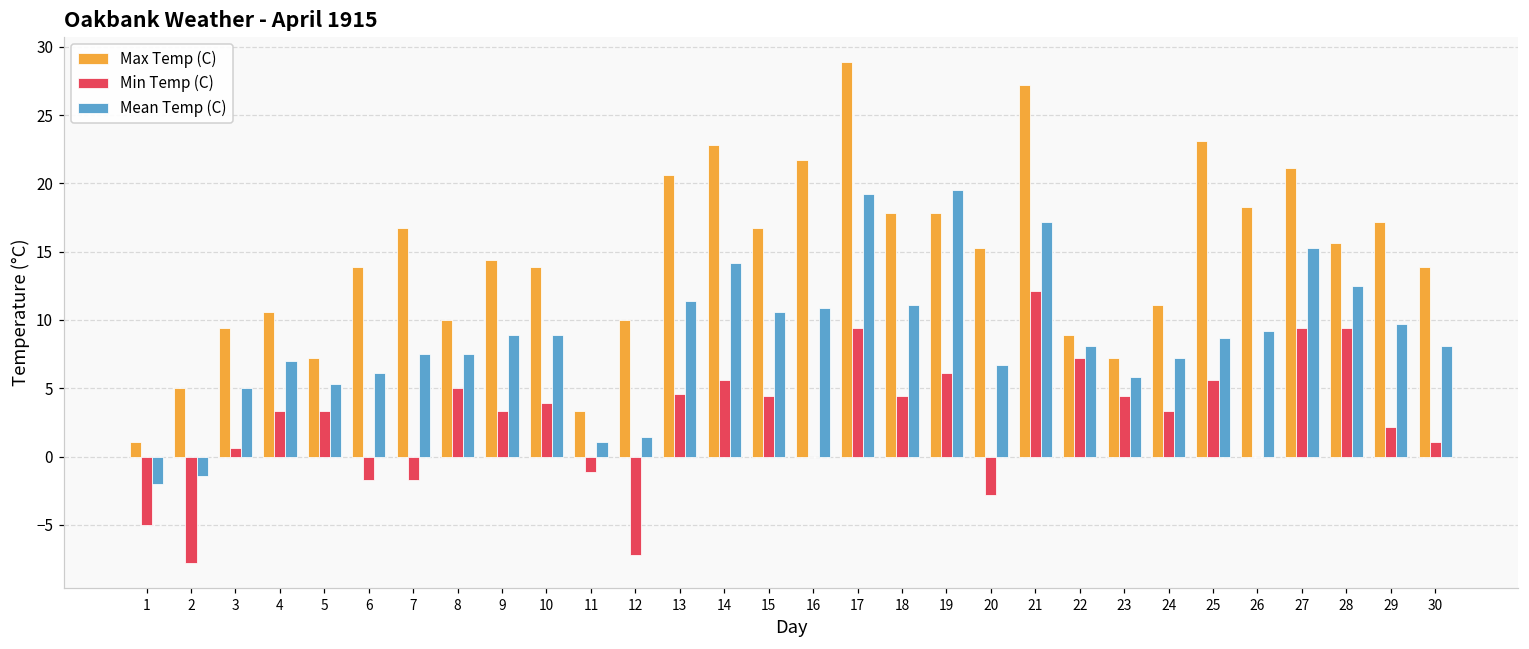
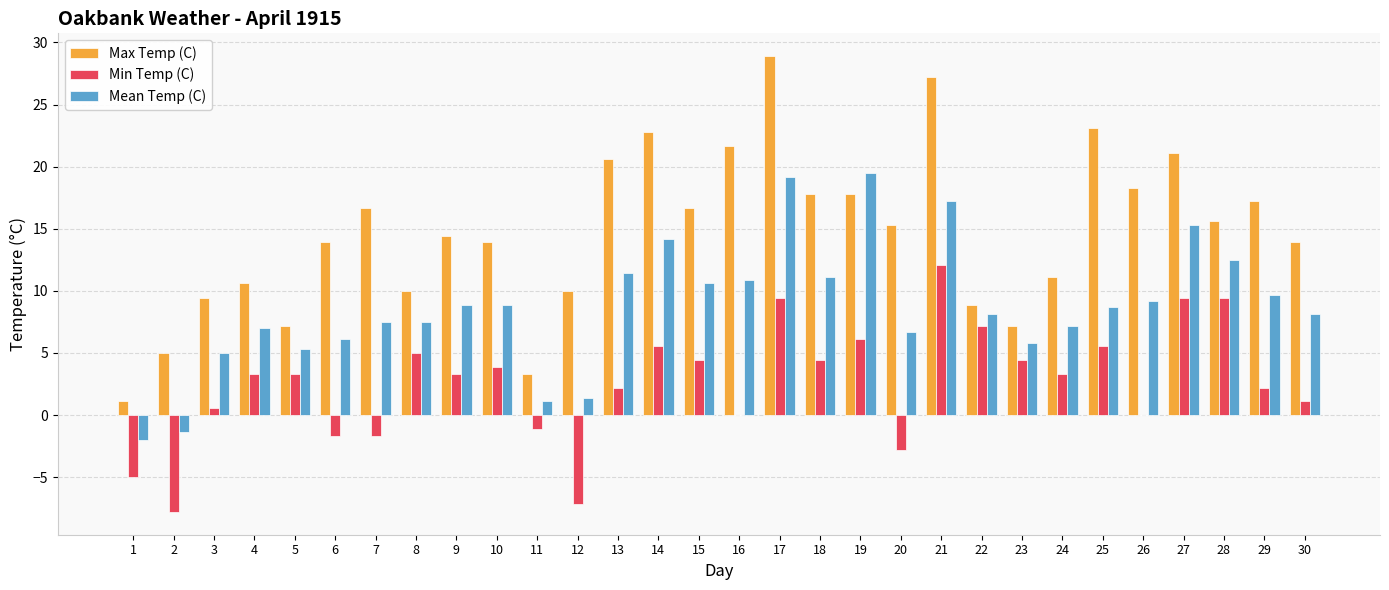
Min Temp (C), 13: 4.6 -> 2.2
